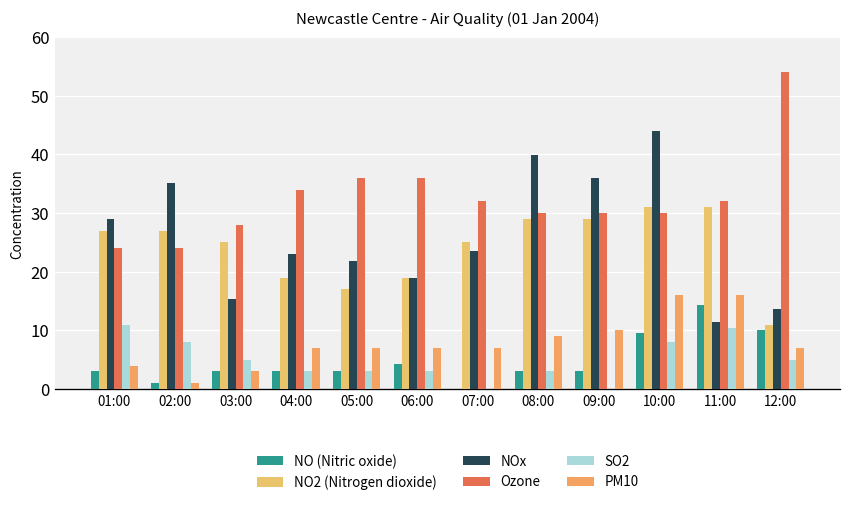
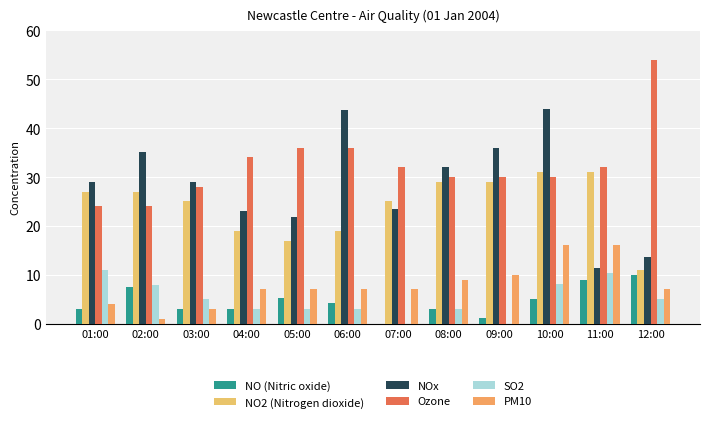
NO (Nitric oxide), 02:00: 1 -> 8
NOx, 03:00: 15 -> 29
NO (Nitric oxide), 05:00: 3 -> 5
NOx, 06:00: 19 -> 44
NOx, 08:00: 40 -> 32
NO (Nitric oxide), 09:00: 3 -> 1
NO (Nitric oxide), 10:00: 10 -> 5
NO (Nitric oxide), 11:00: 14 -> 9
